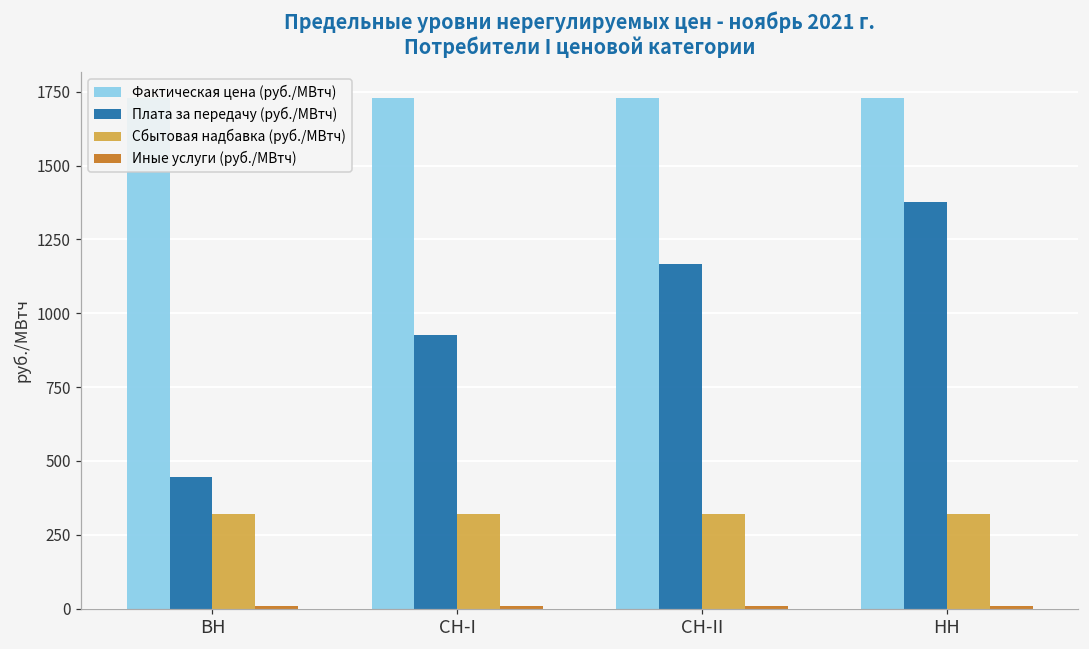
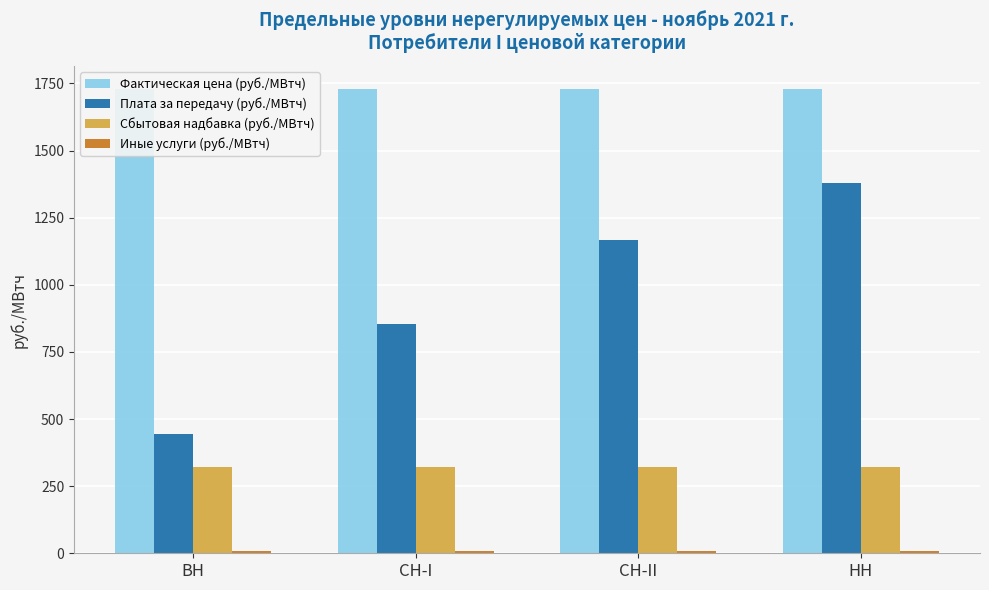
Плата за передачу (руб./МВтч), СН-I: 930 -> 860
